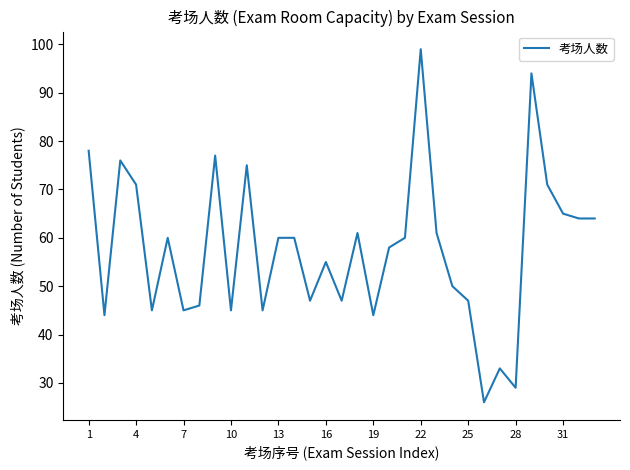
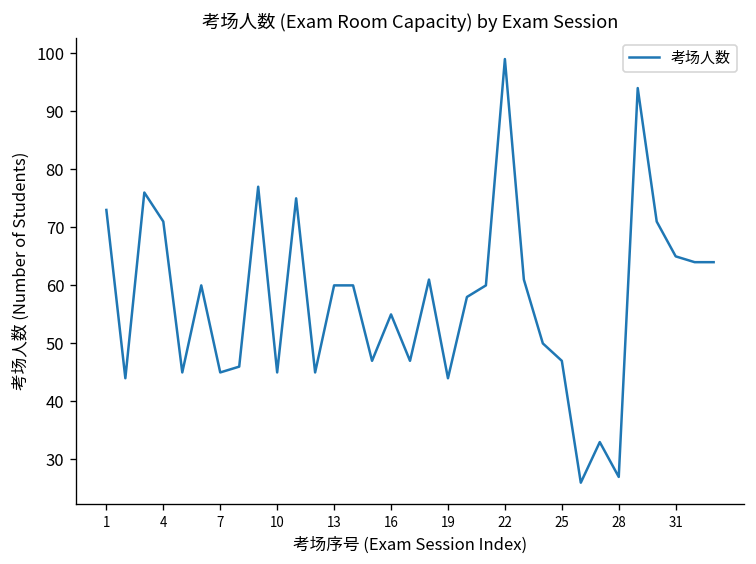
1: 78 -> 73
28: 29 -> 27
